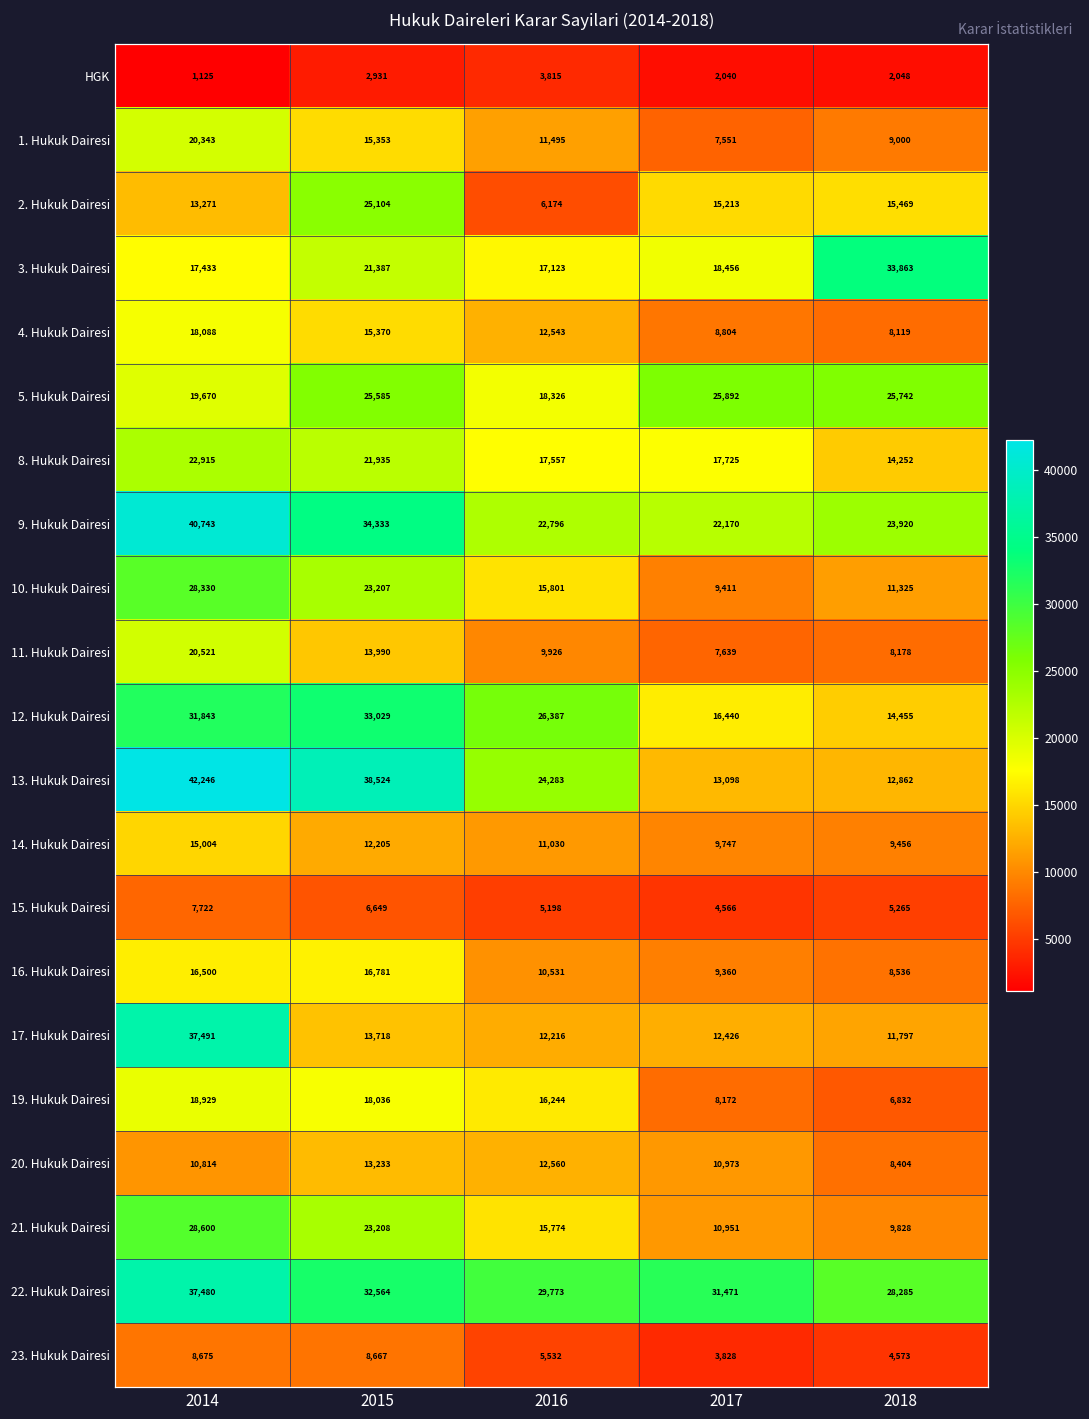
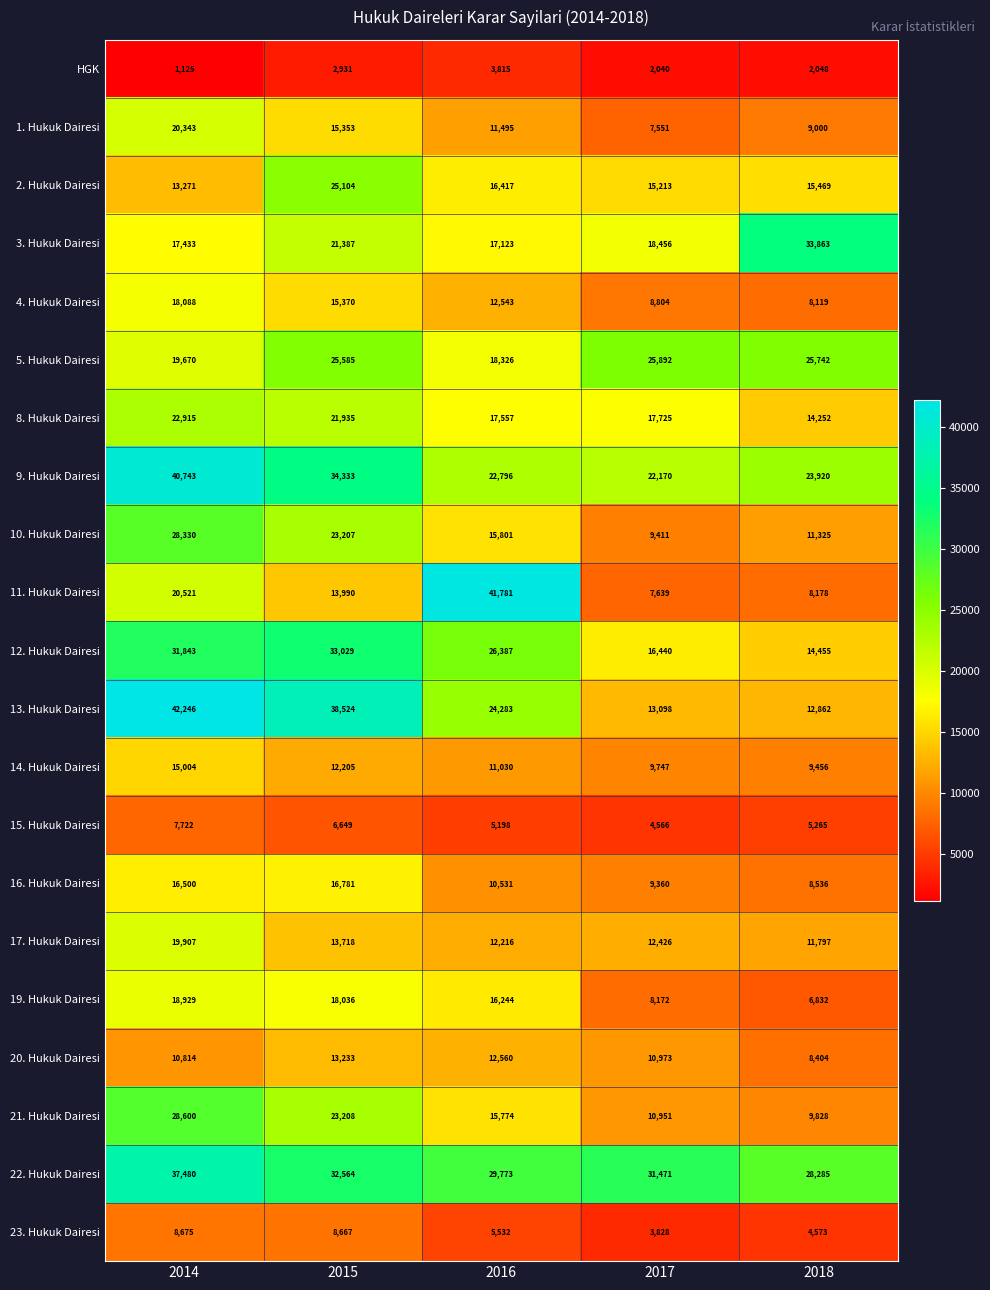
2. Hukuk Dairesi, 2016: 6,174 -> 16,417
11. Hukuk Dairesi, 2016: 9,926 -> 41,781
17. Hukuk Dairesi, 2014: 37,491 -> 19,907
